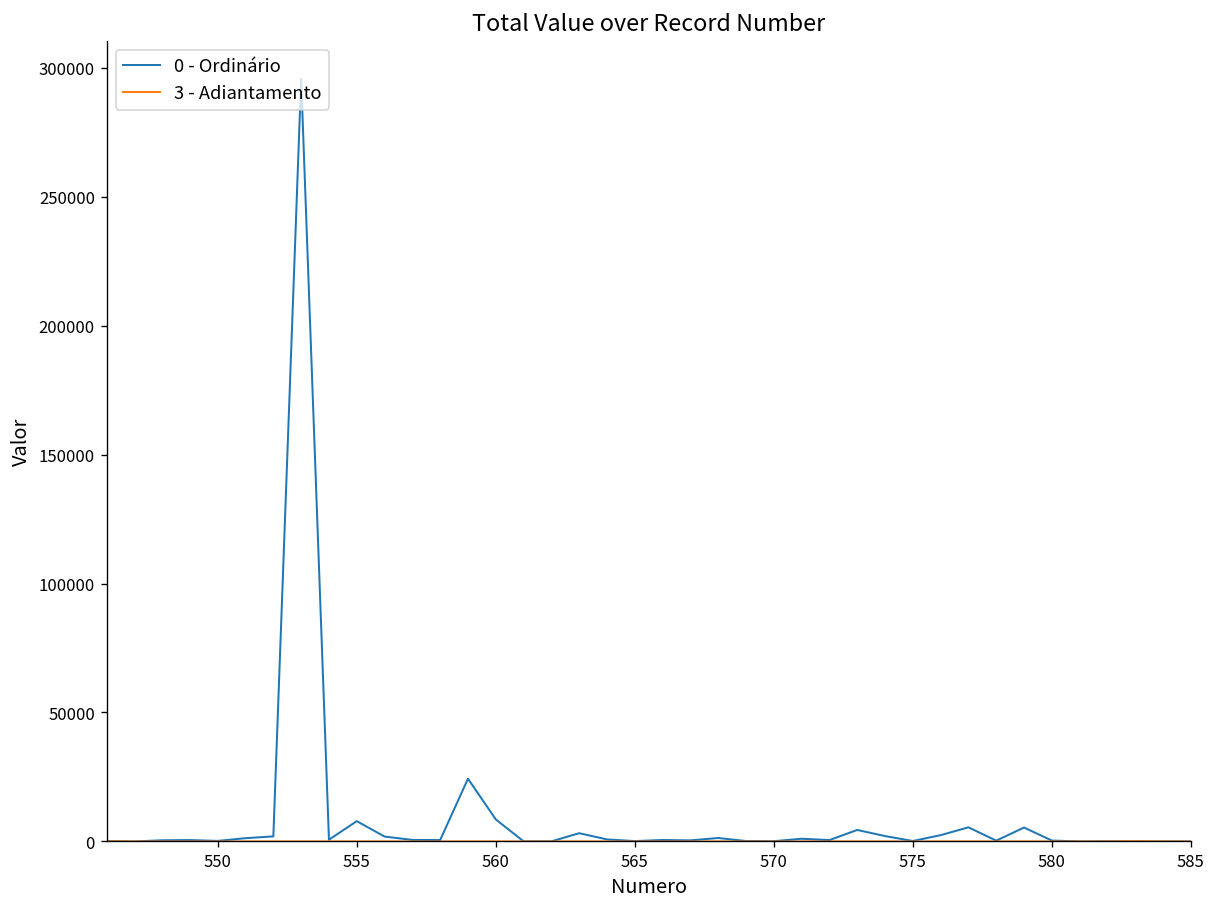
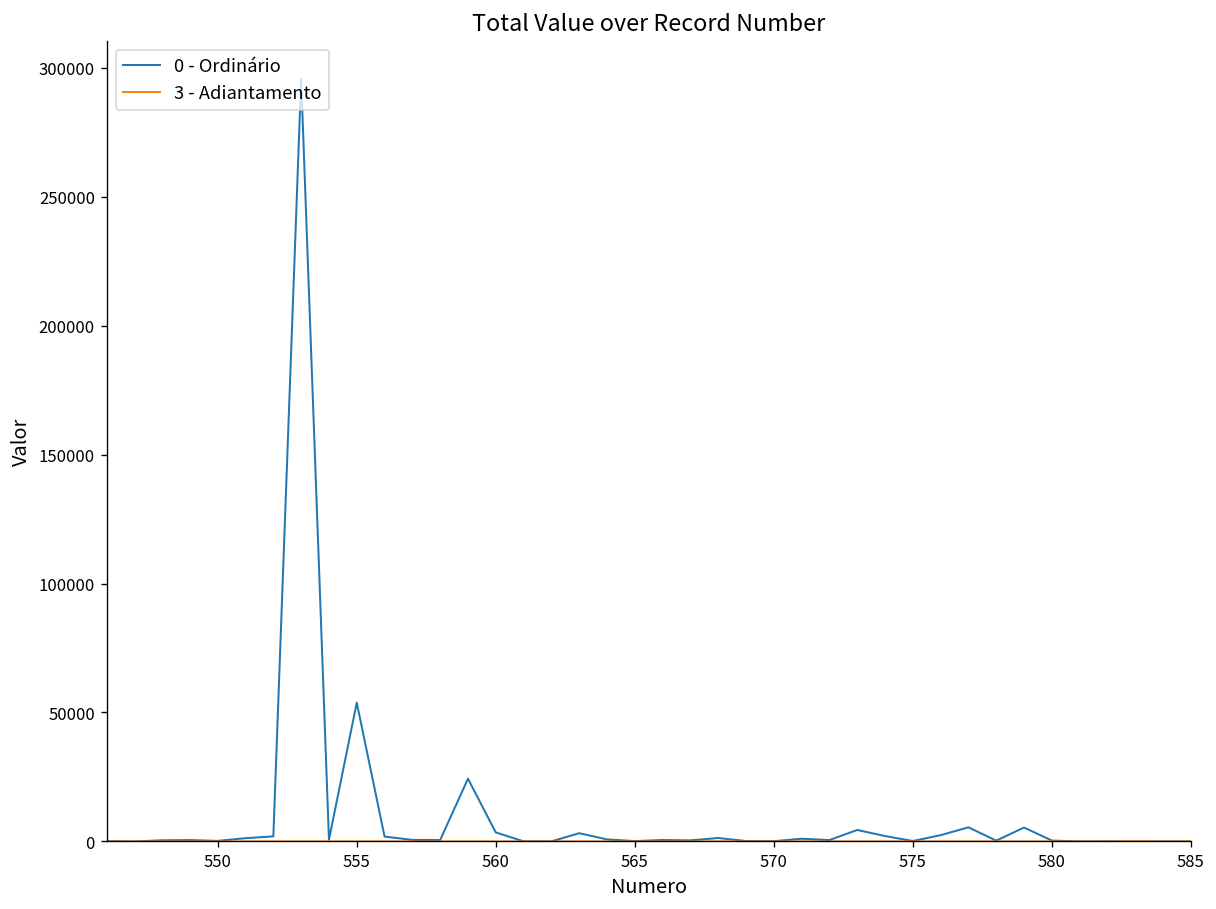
0 - Ordinário, 555: 8000 -> 54000
0 - Ordinário, 560: 9000 -> 4000
